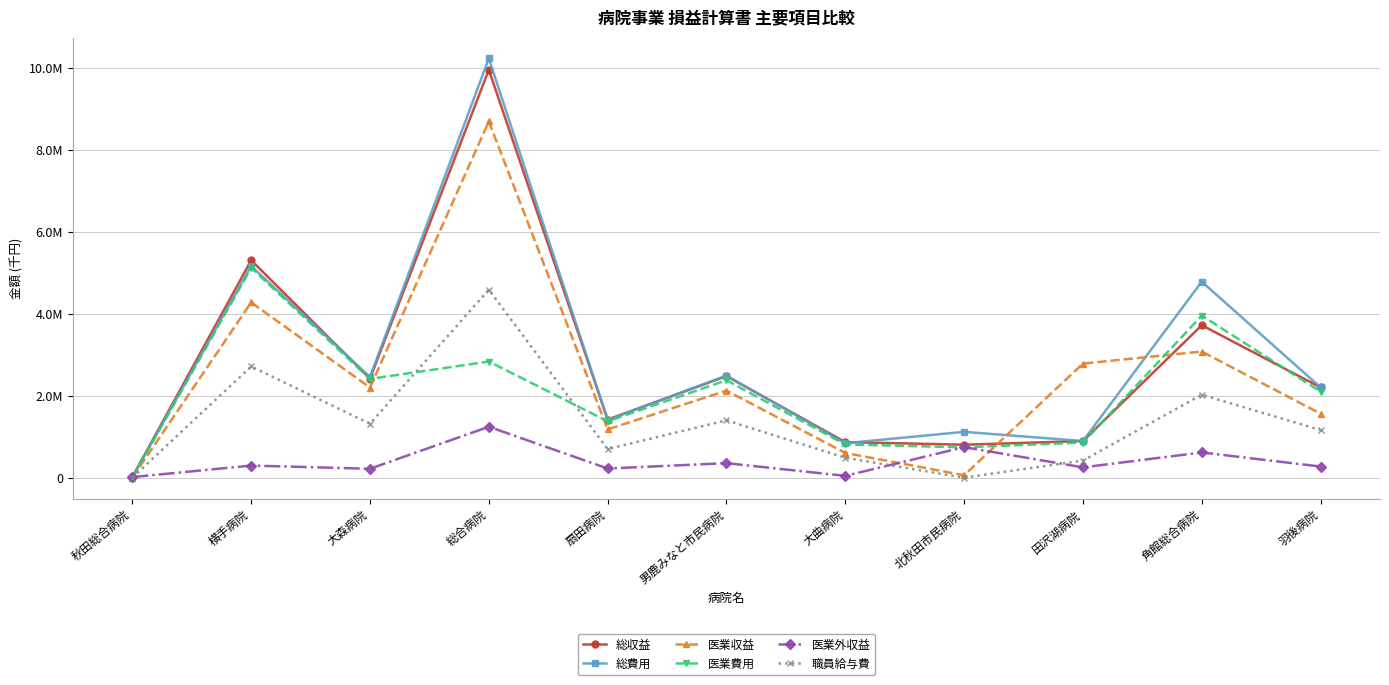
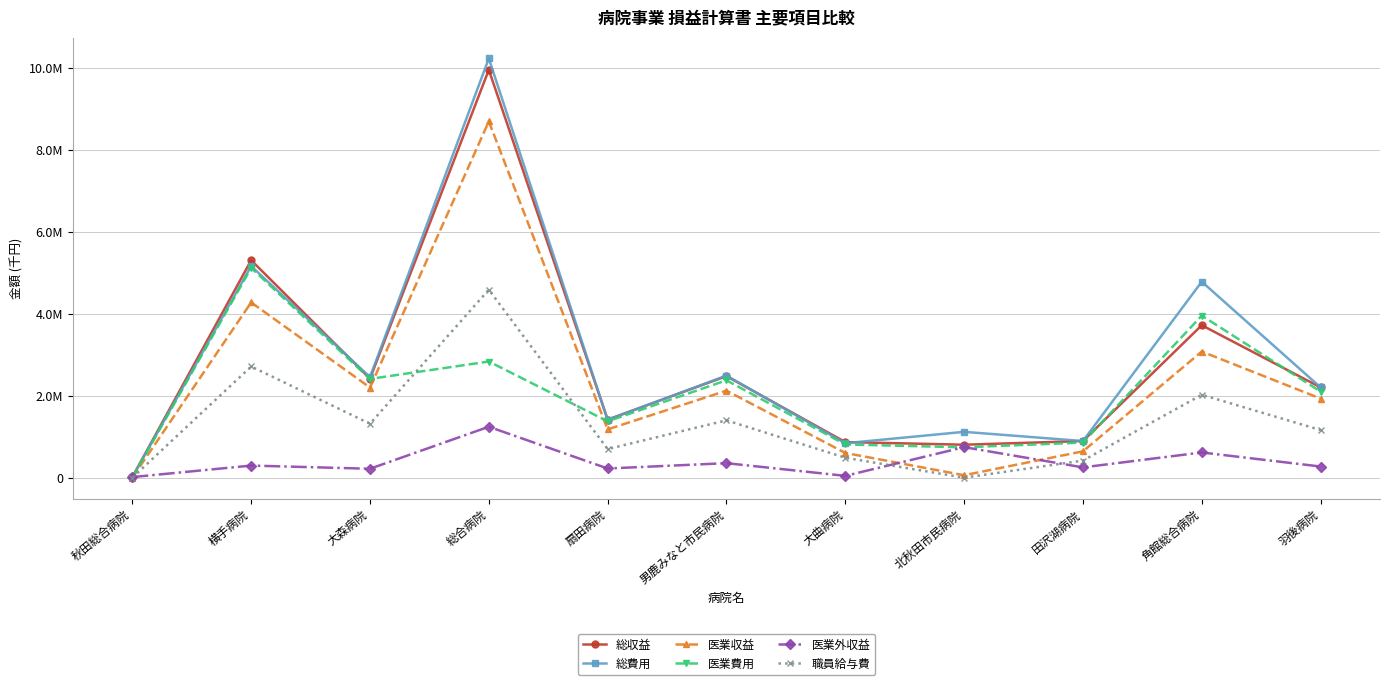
医業収益, 田沢湖病院: 2800000 -> 600000
医業収益, 羽後病院: 1600000 -> 1900000
